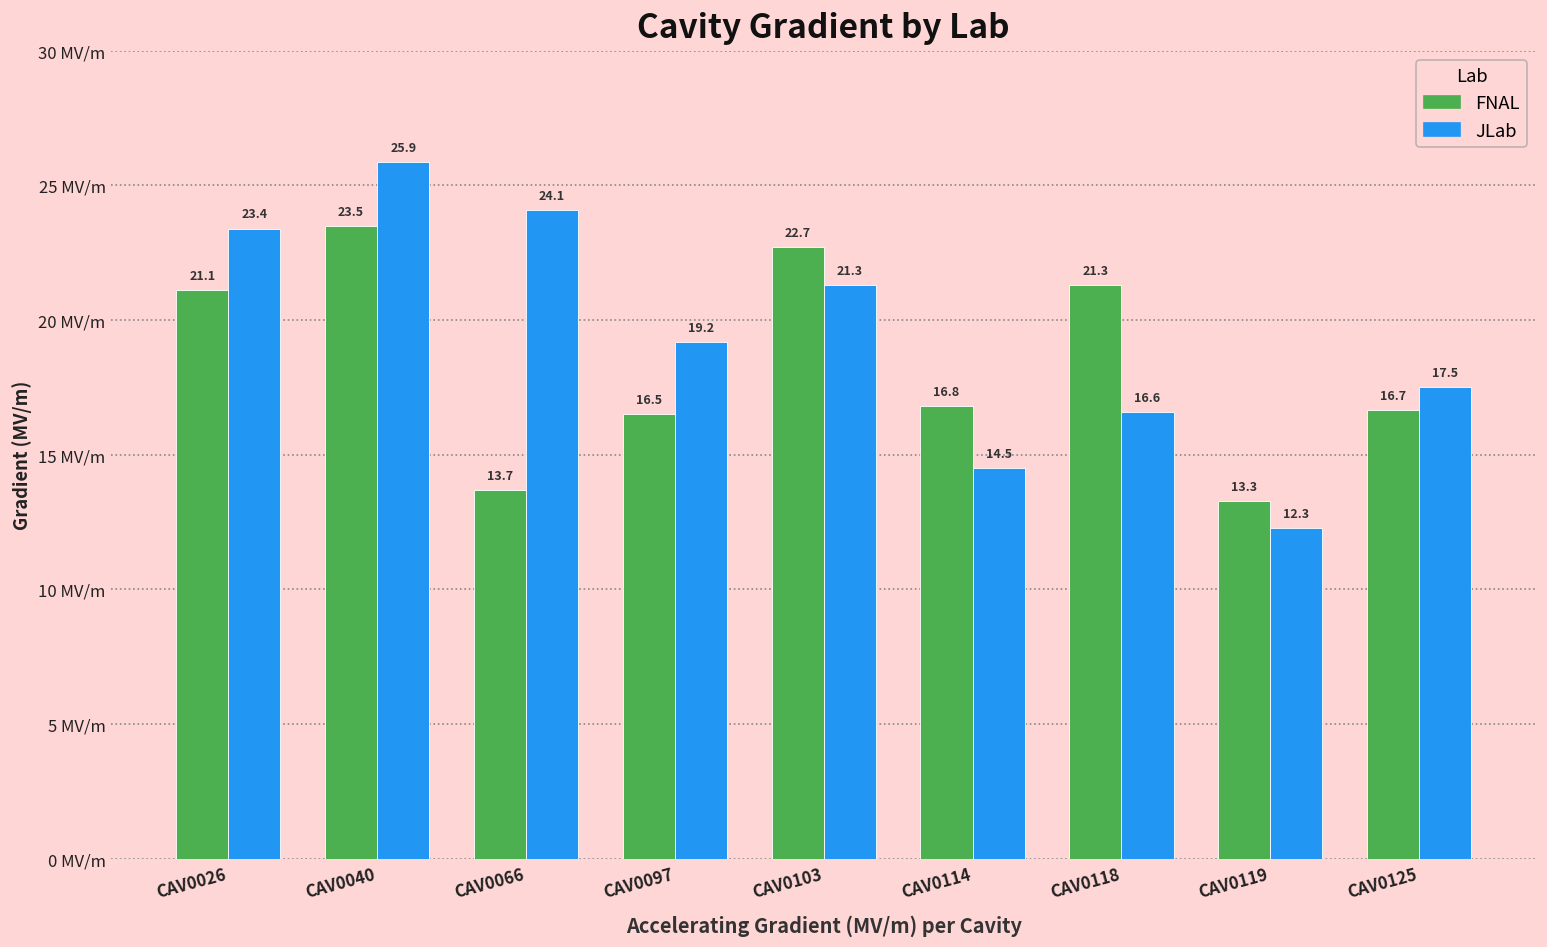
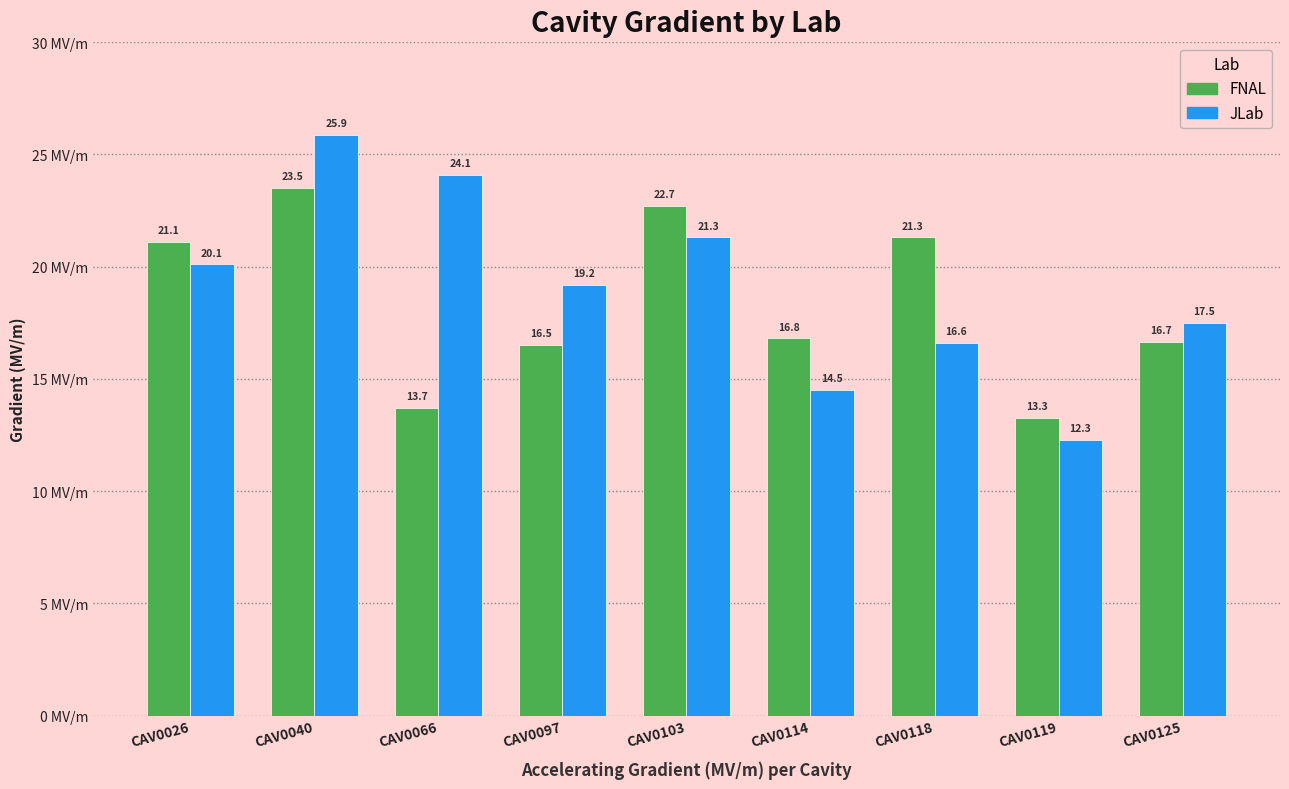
JLab, CAV0026: 23.4 -> 20.1
